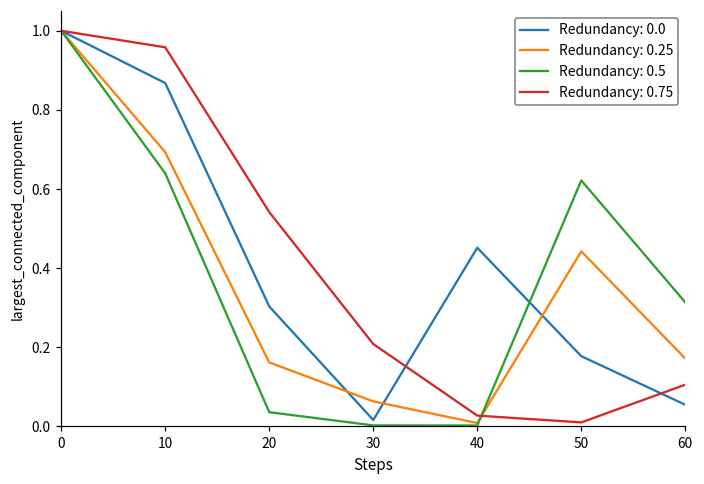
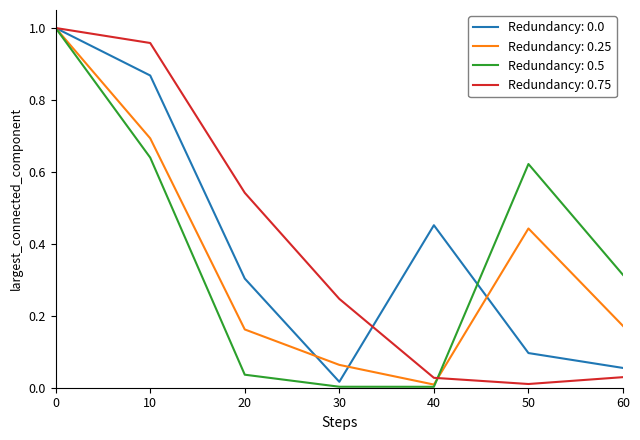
Redundancy: 0.75, 30: 0.21 -> 0.25
Redundancy: 0.0, 50: 0.18 -> 0.10
Redundancy: 0.75, 60: 0.11 -> 0.03
